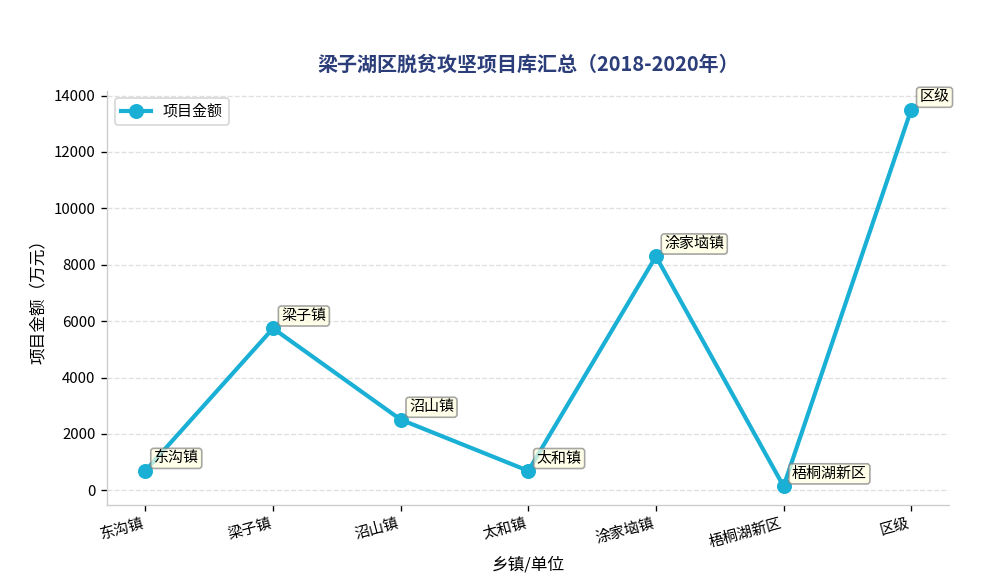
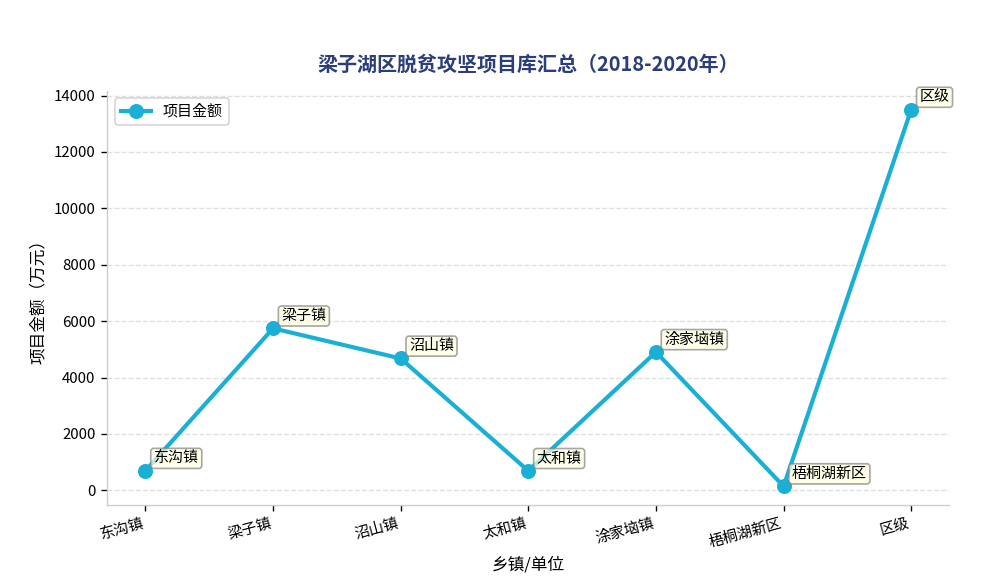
沼山镇: 2500 -> 4700
涂家垴镇: 8300 -> 4900
